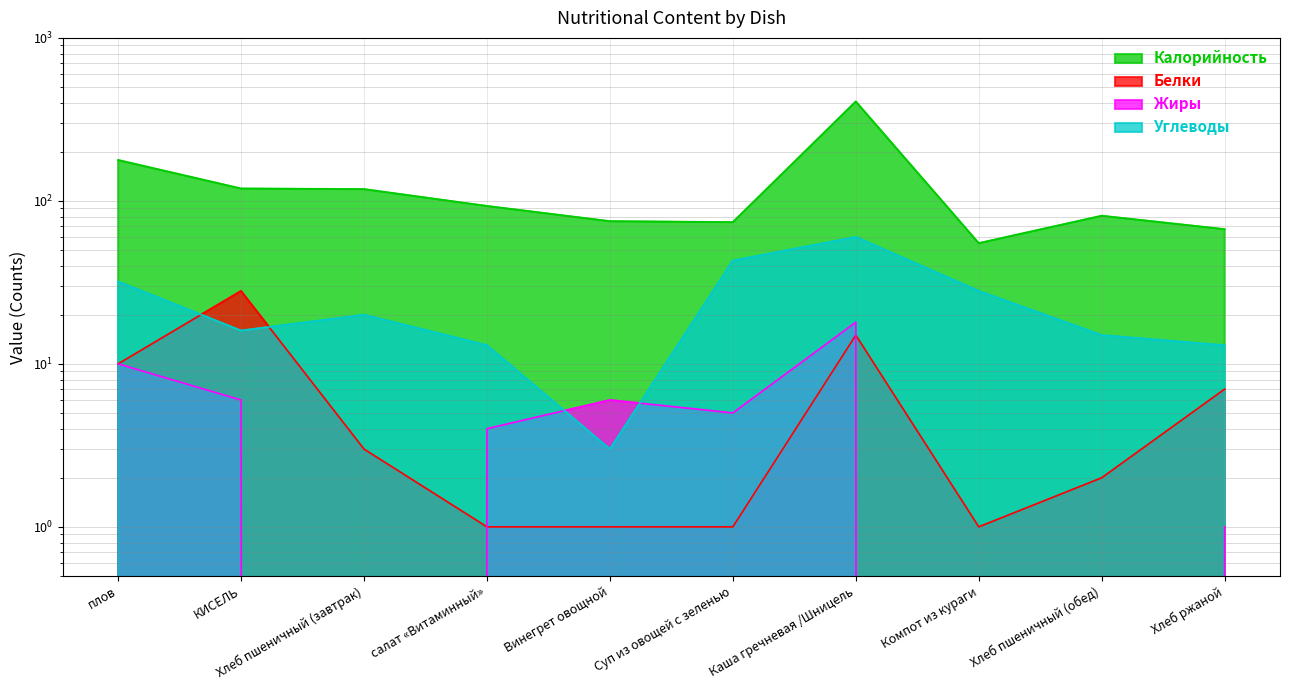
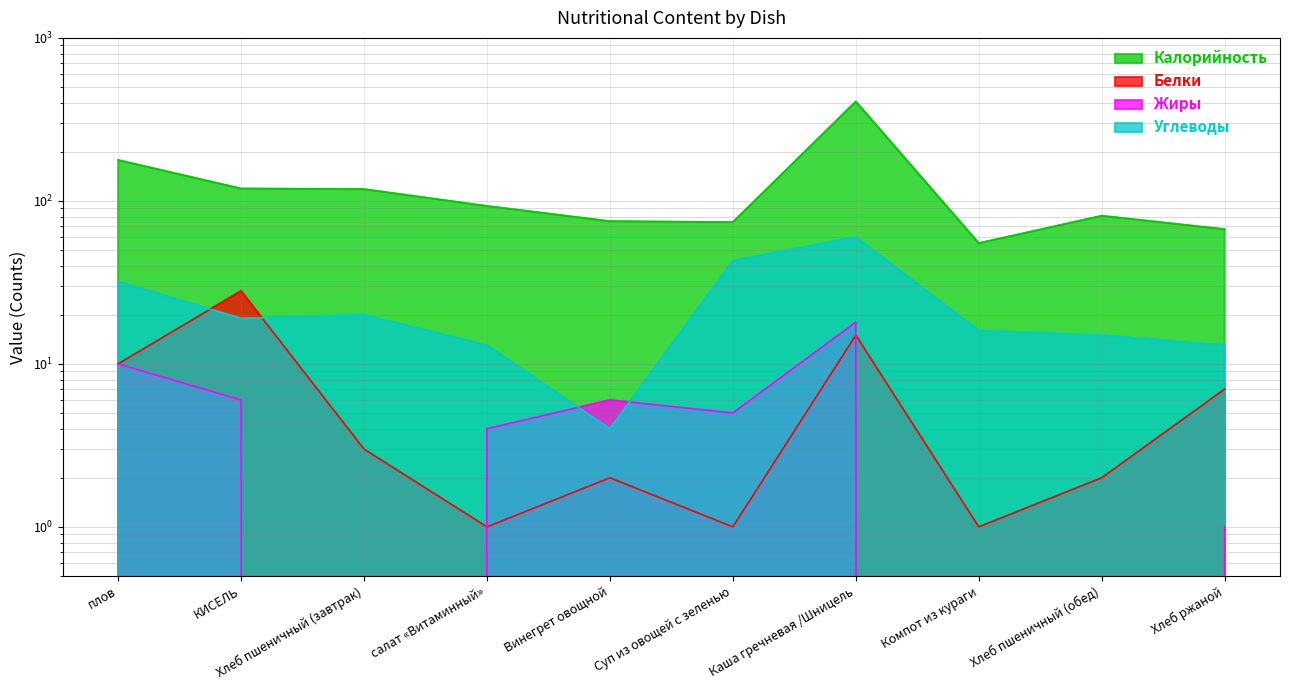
Углеводы, КИСЕЛЬ: 16 -> 19
Белки, Винегрет овощной: 1 -> 2
Углеводы, Винегрет овощной: 3 -> 4
Углеводы, Компот из кураги: 28 -> 16
